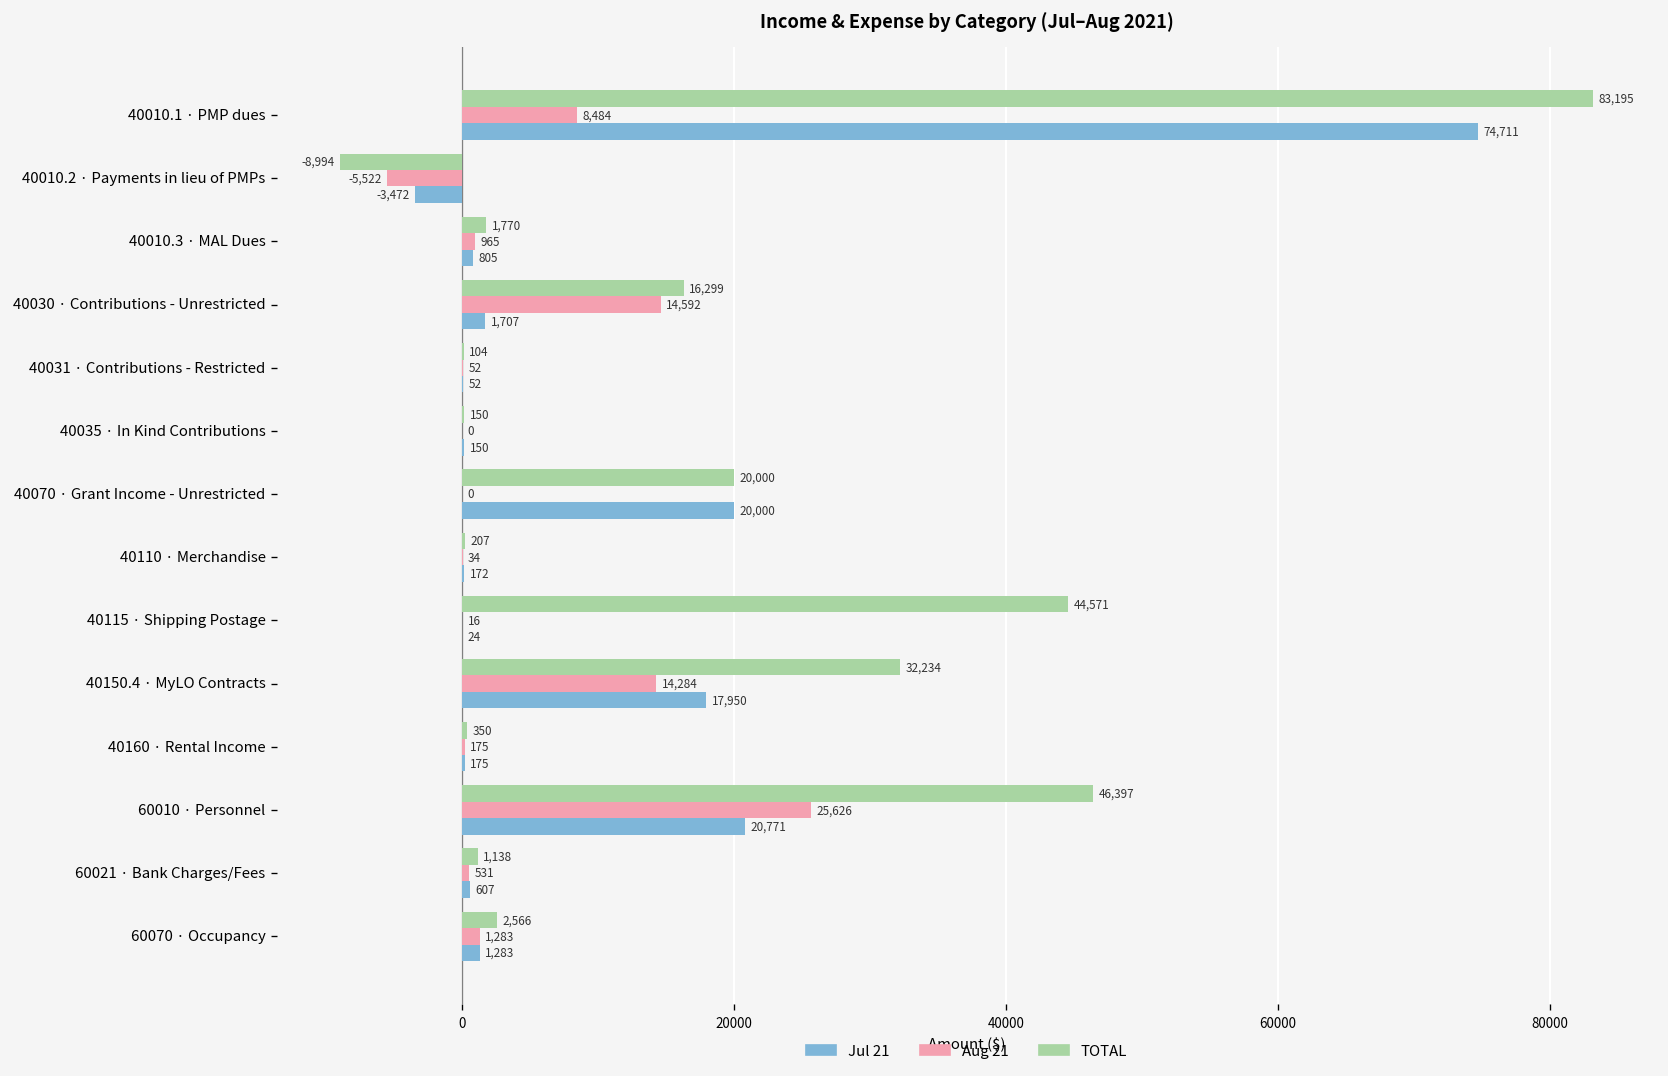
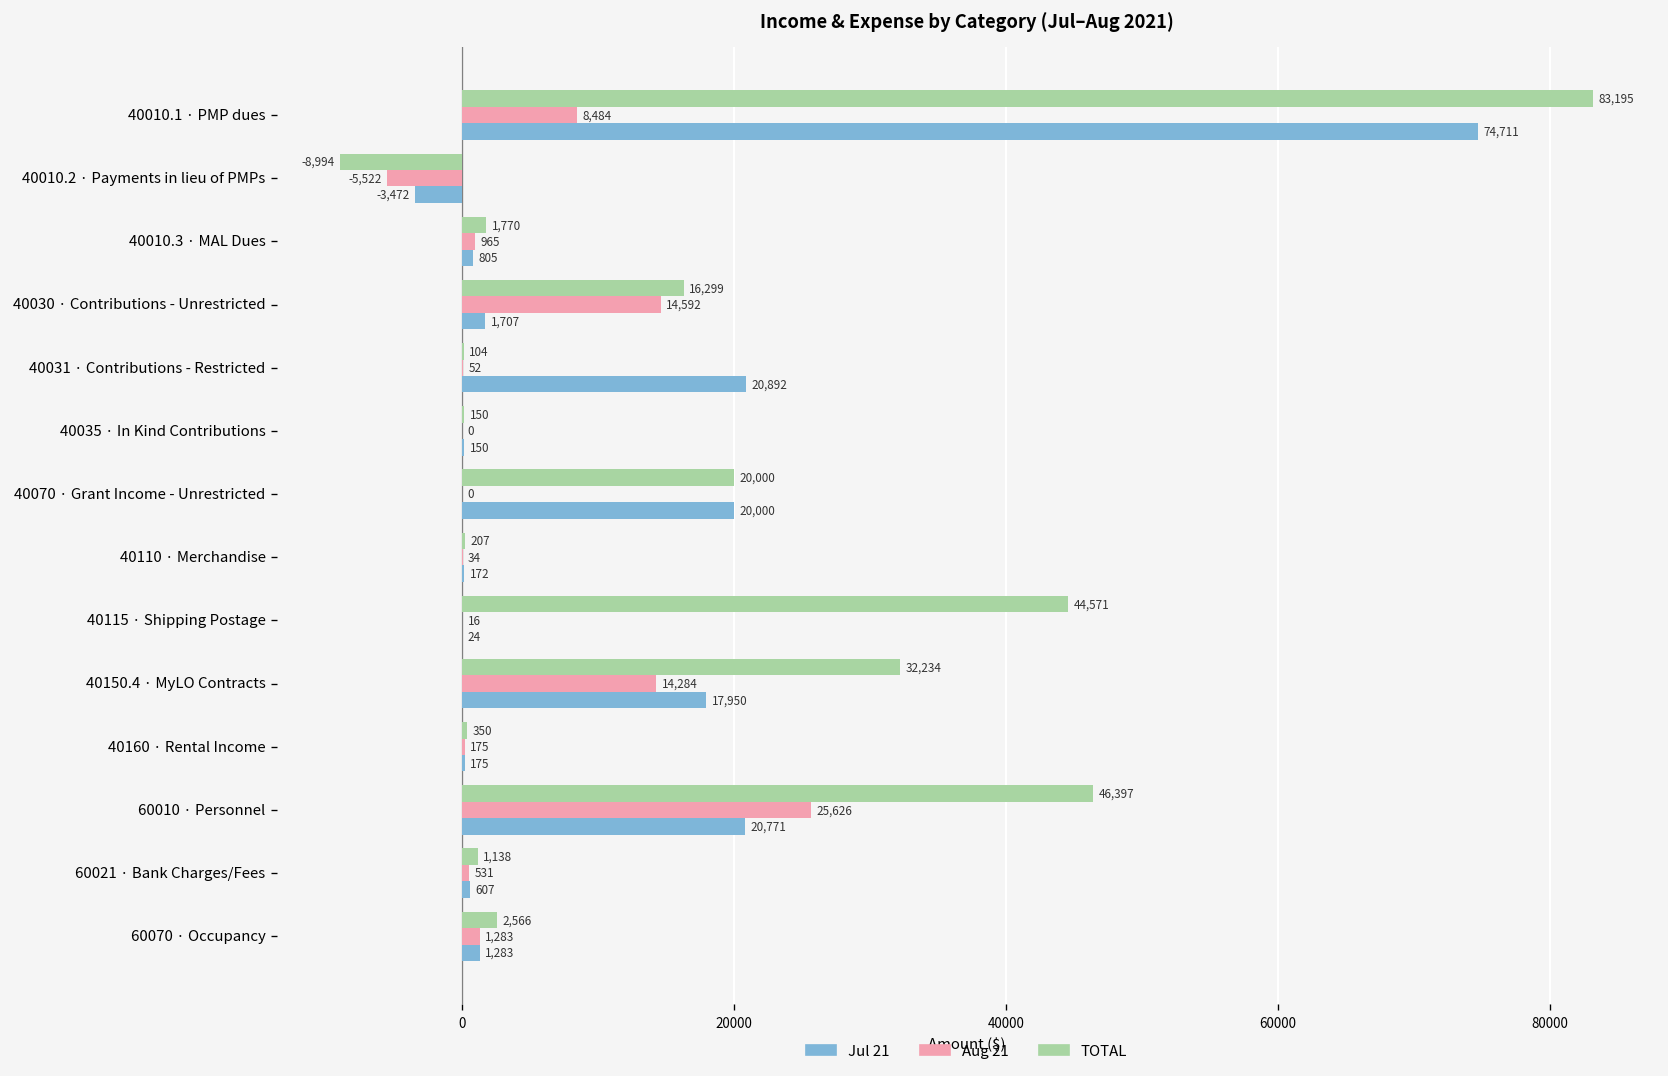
Jul 21, 40031 · Contributions - Restricted: 52 -> 20,892
